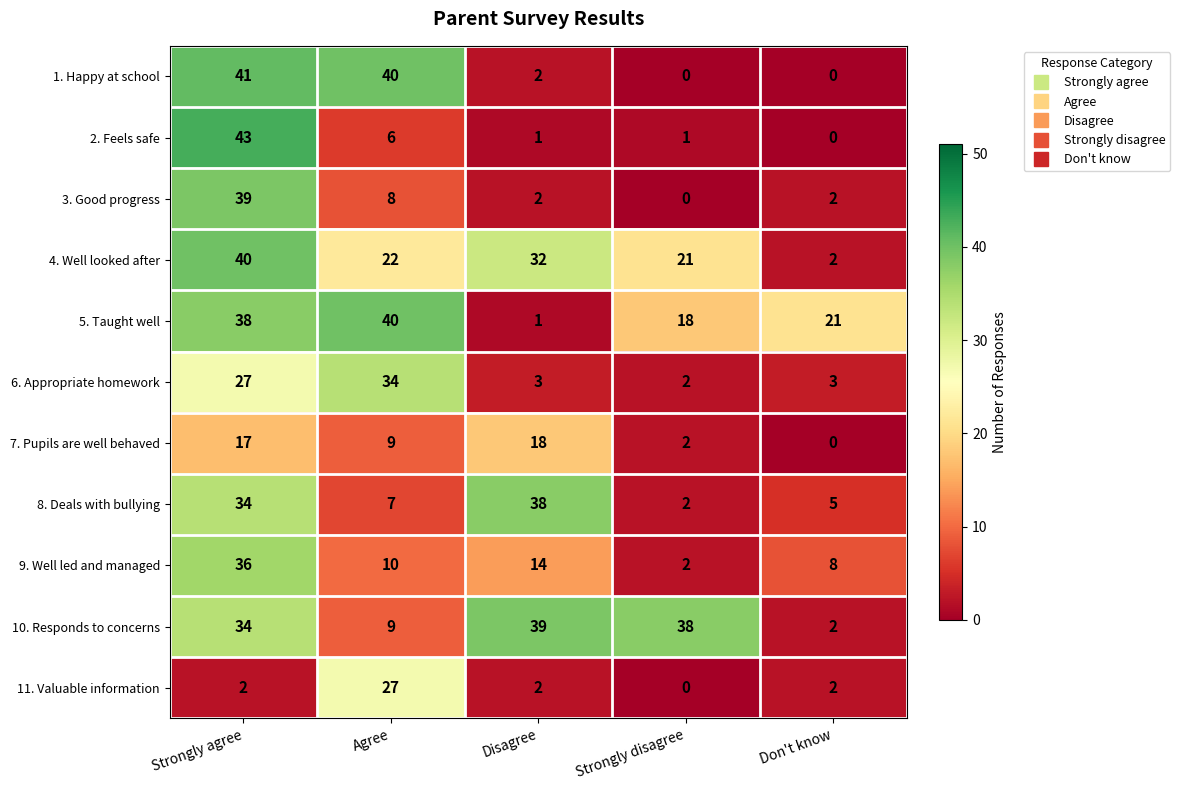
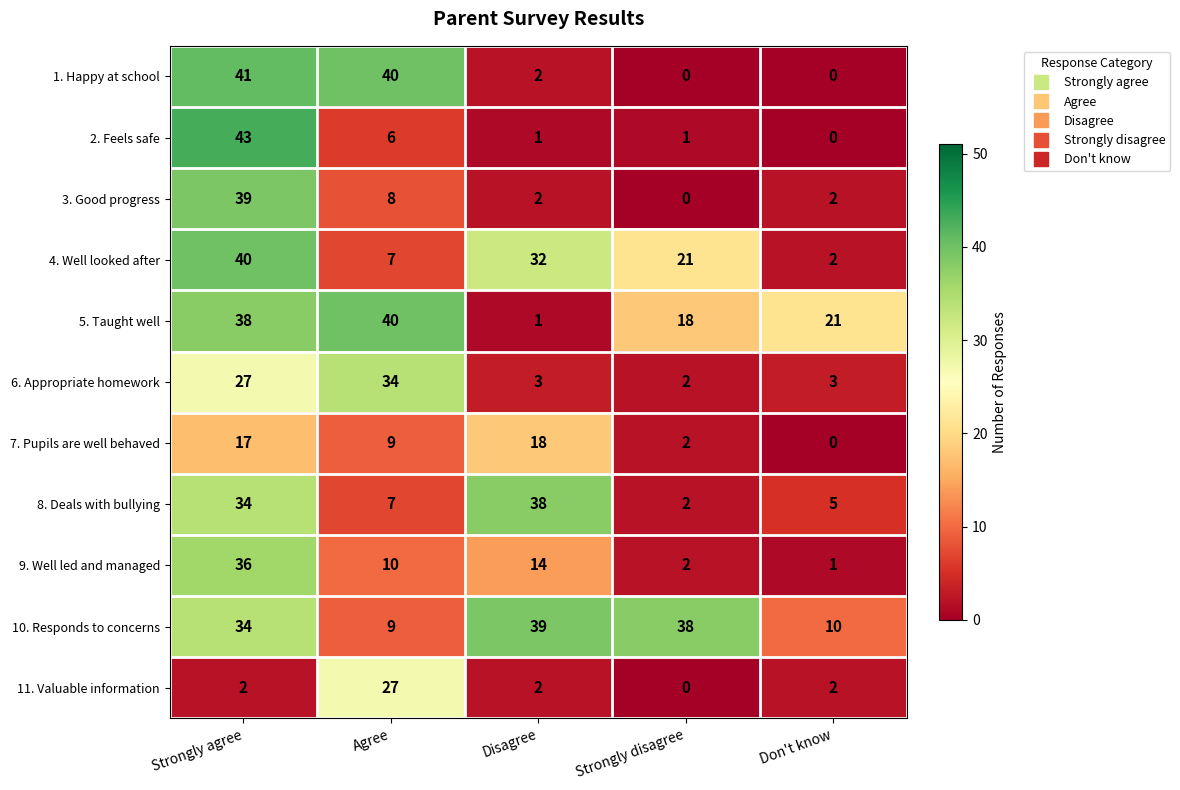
4. Well looked after, Agree: 22 -> 7
9. Well led and managed, Don't know: 8 -> 1
10. Responds to concerns, Don't know: 2 -> 10
